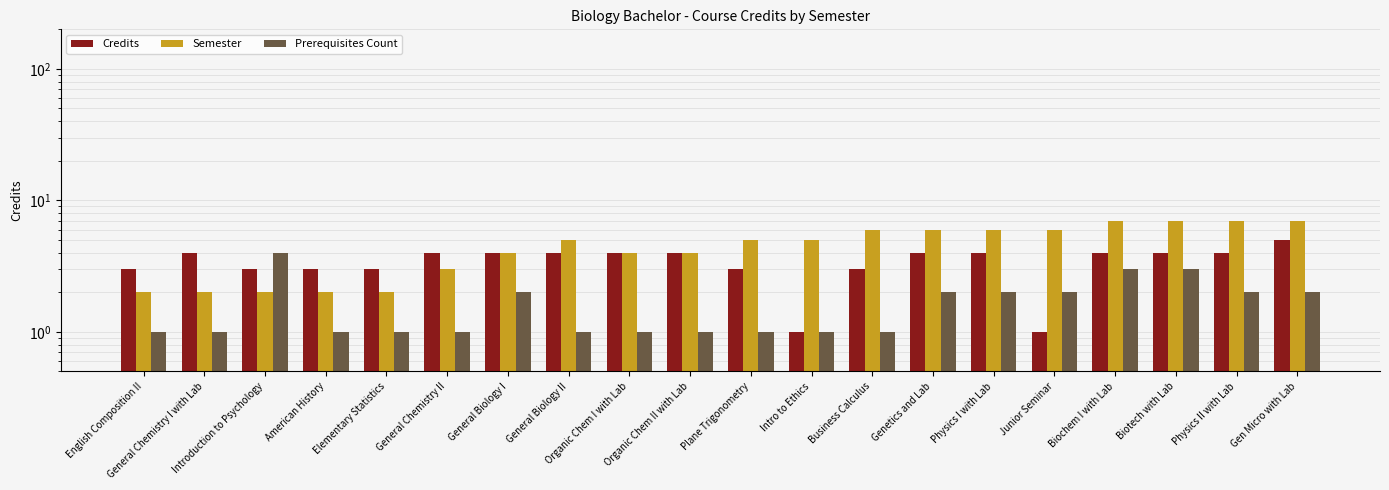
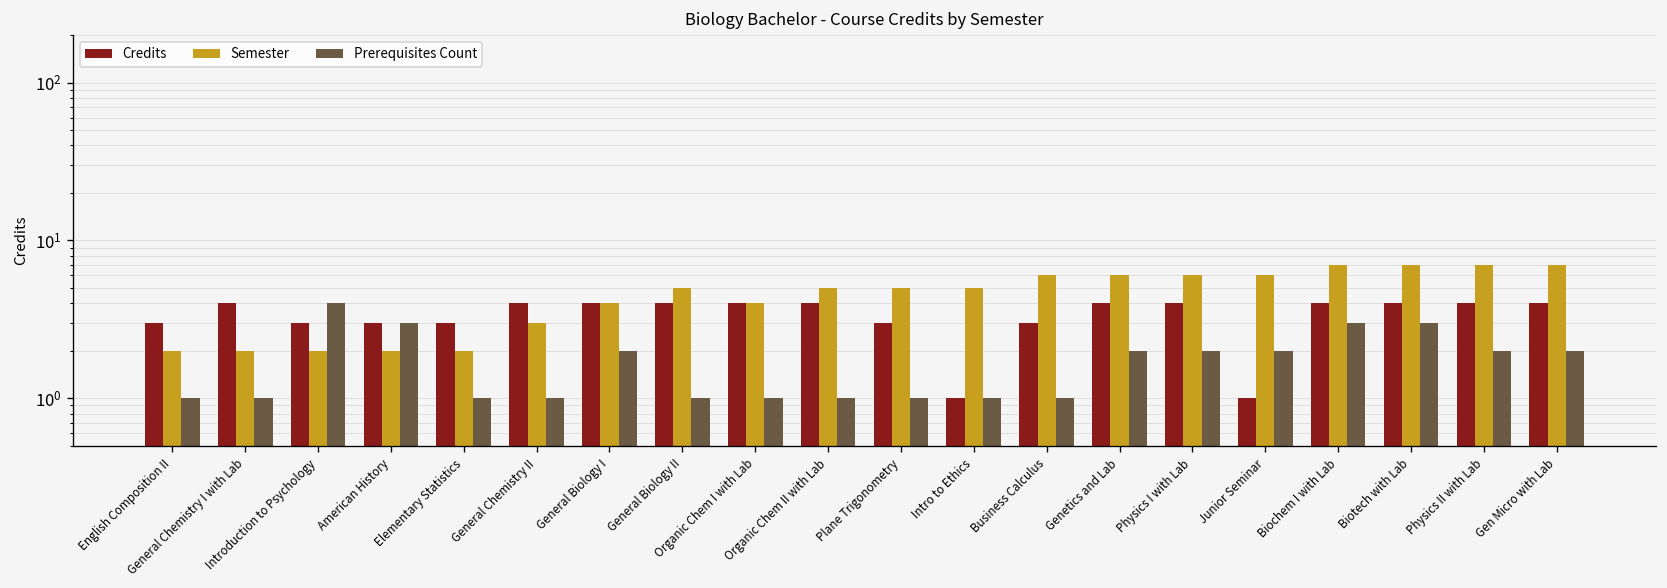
Prerequisites Count, American History: 1 -> 3
Semester, Organic Chem II with Lab: 4 -> 5
Credits, Gen Micro with Lab: 5 -> 4
